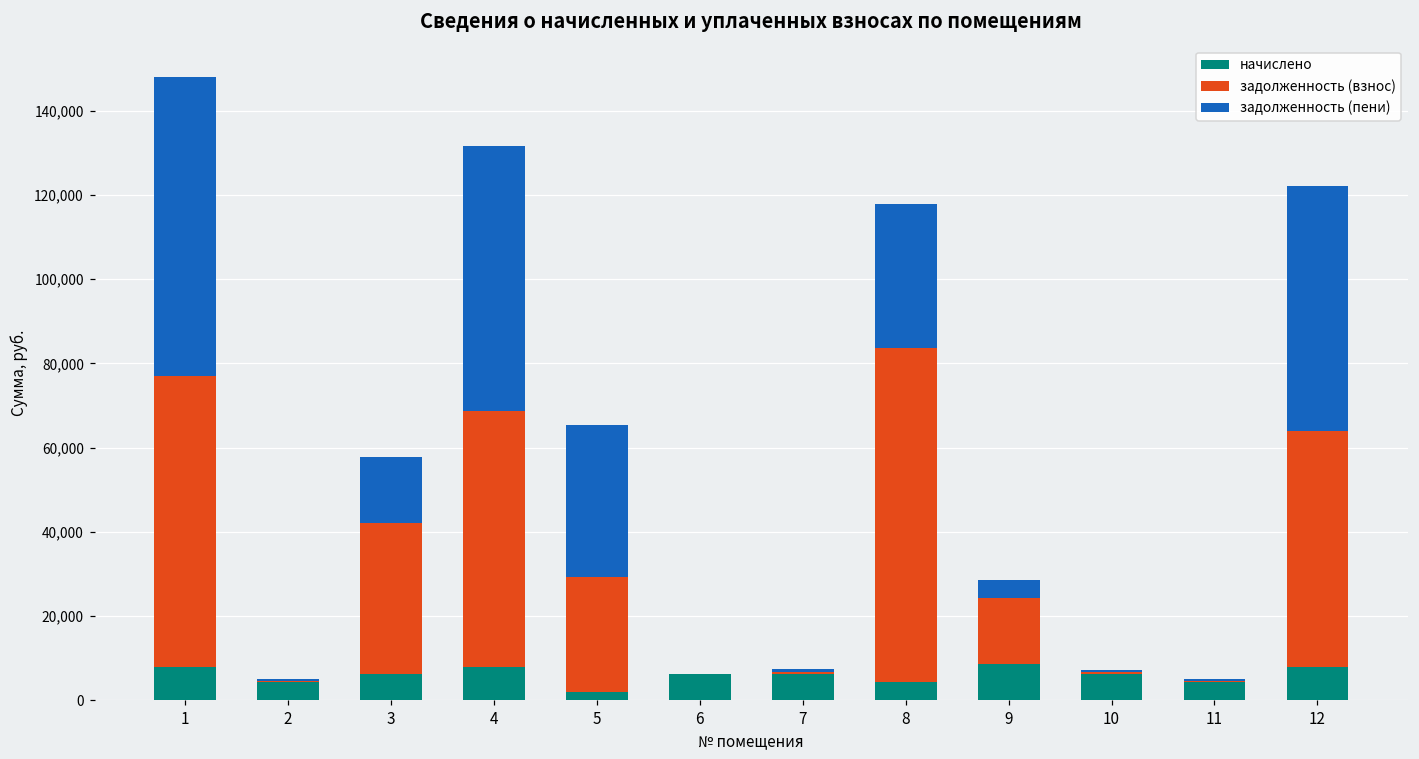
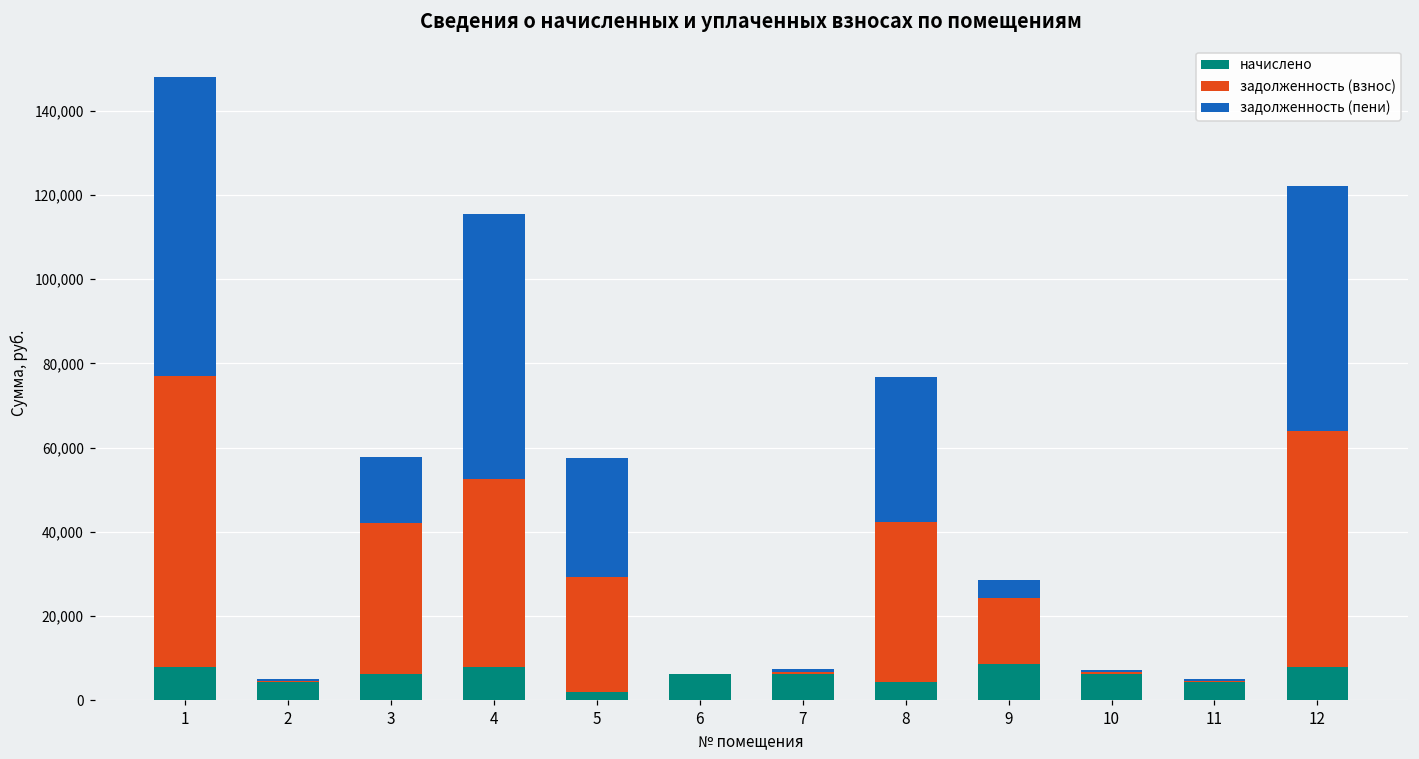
задолженность (взнос), 4: 61,000 -> 45,000
задолженность (пени), 5: 36,000 -> 28,000
задолженность (взнос), 8: 79,000 -> 38,000
